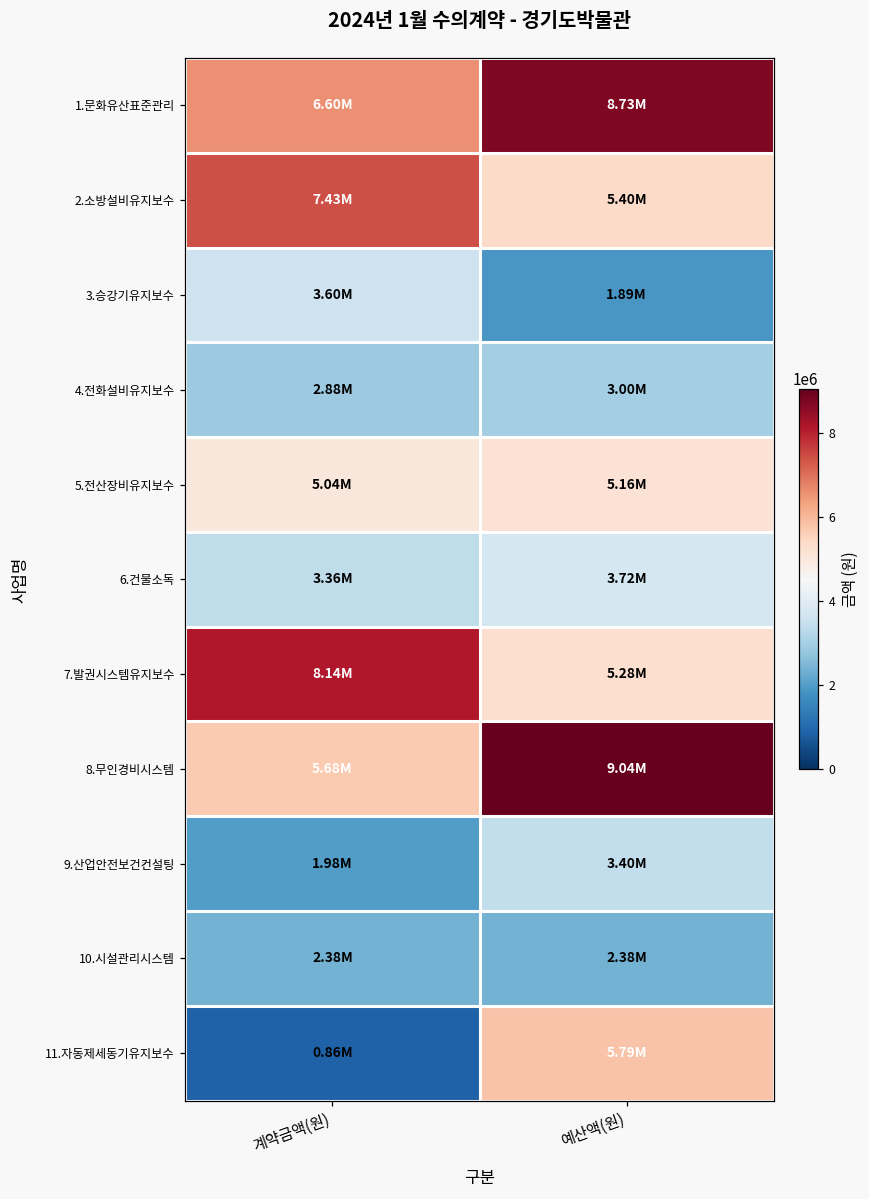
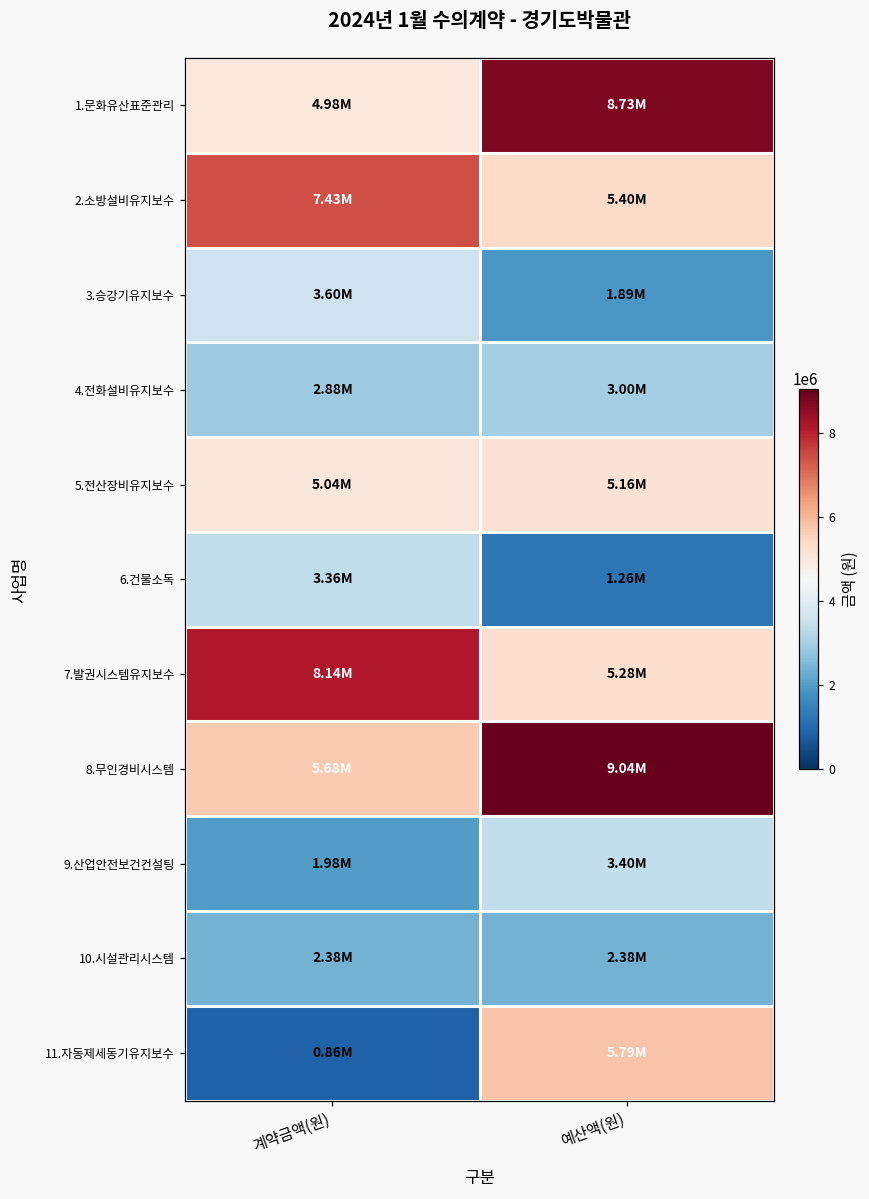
1.문화유산표준관리, 계약금액(원): 6.60M -> 4.98M
6.건물소독, 예산액(원): 3.72M -> 1.26M
